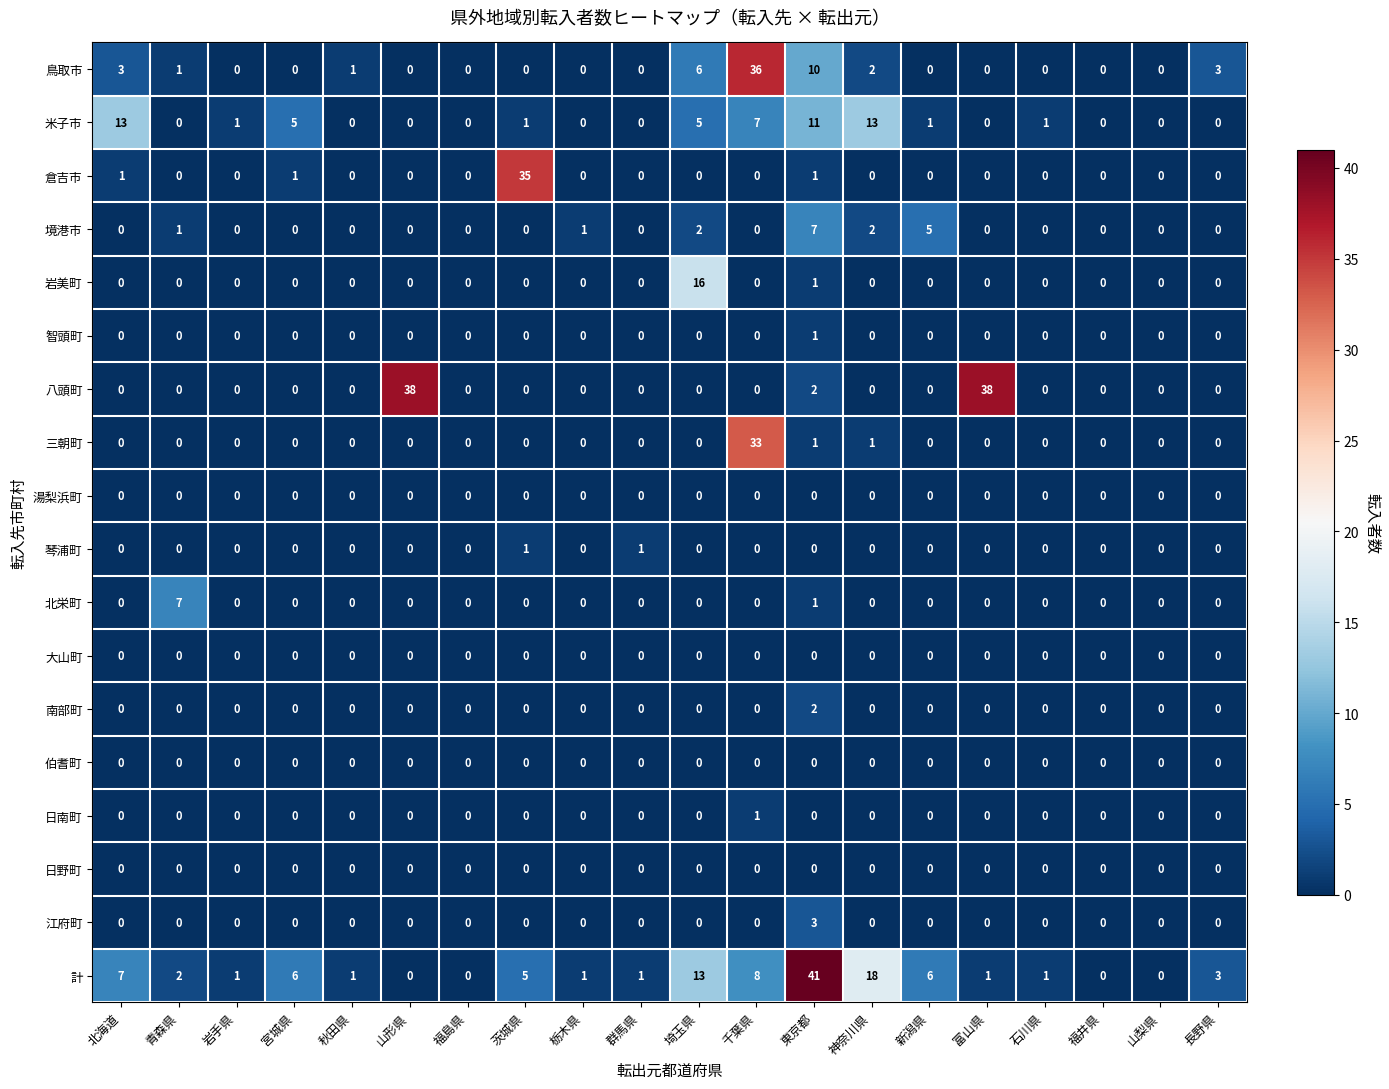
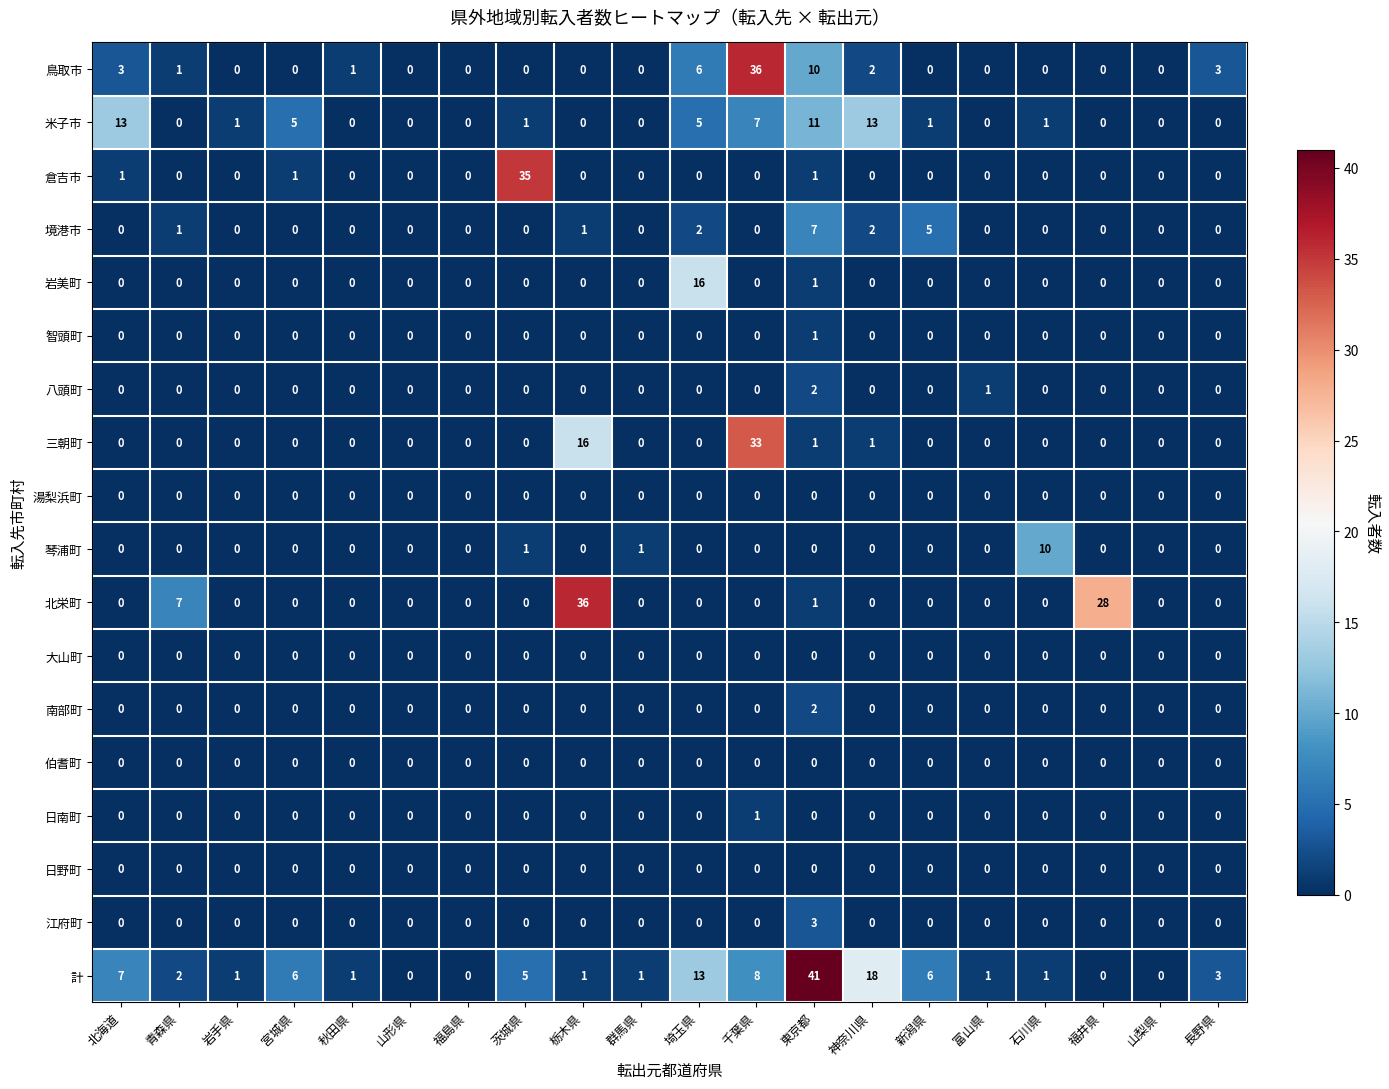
八頭町, 山形県: 38 -> 0
八頭町, 富山県: 38 -> 1
三朝町, 栃木県: 0 -> 16
琴浦町, 石川県: 0 -> 10
北栄町, 栃木県: 0 -> 36
北栄町, 福井県: 0 -> 28
